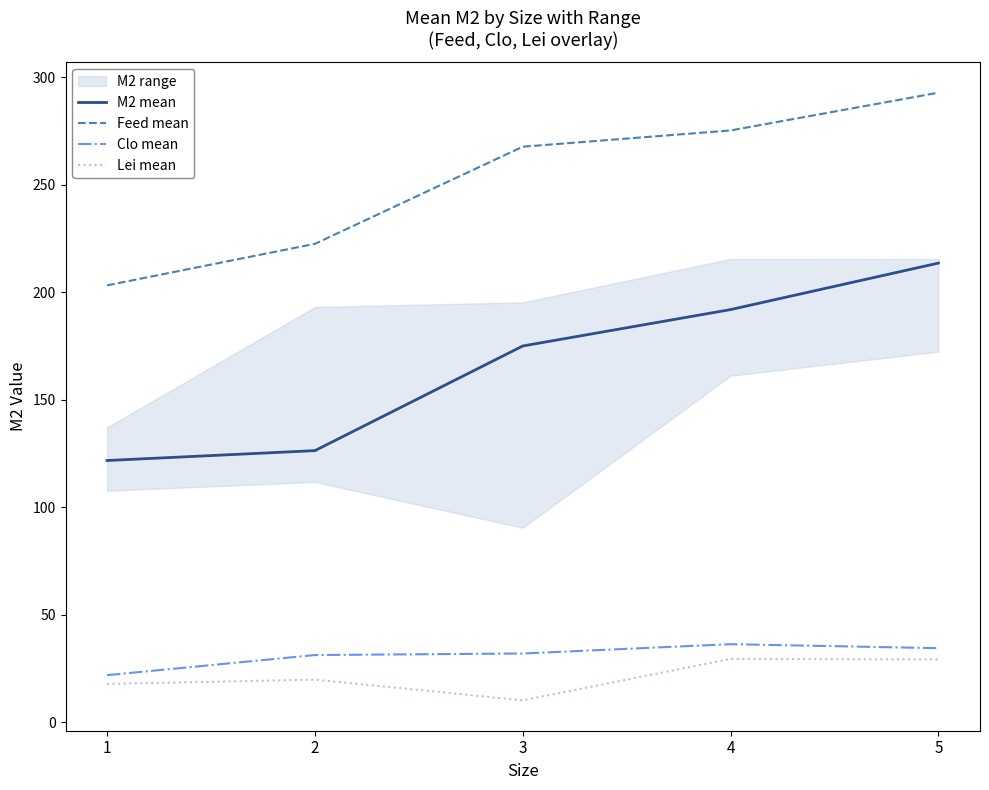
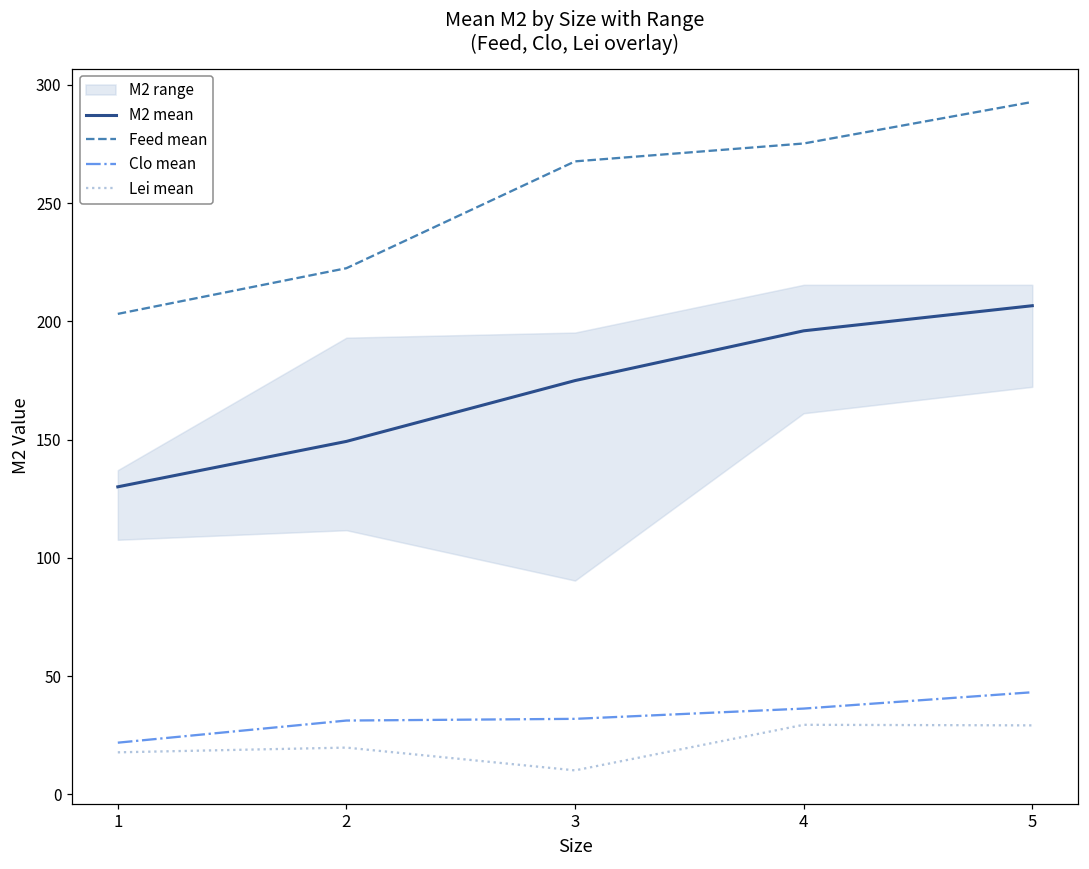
M2 mean, 1: 122 -> 130
M2 mean, 2: 126 -> 149
M2 mean, 4: 192 -> 196
M2 mean, 5: 214 -> 207
Clo mean, 5: 34 -> 43
